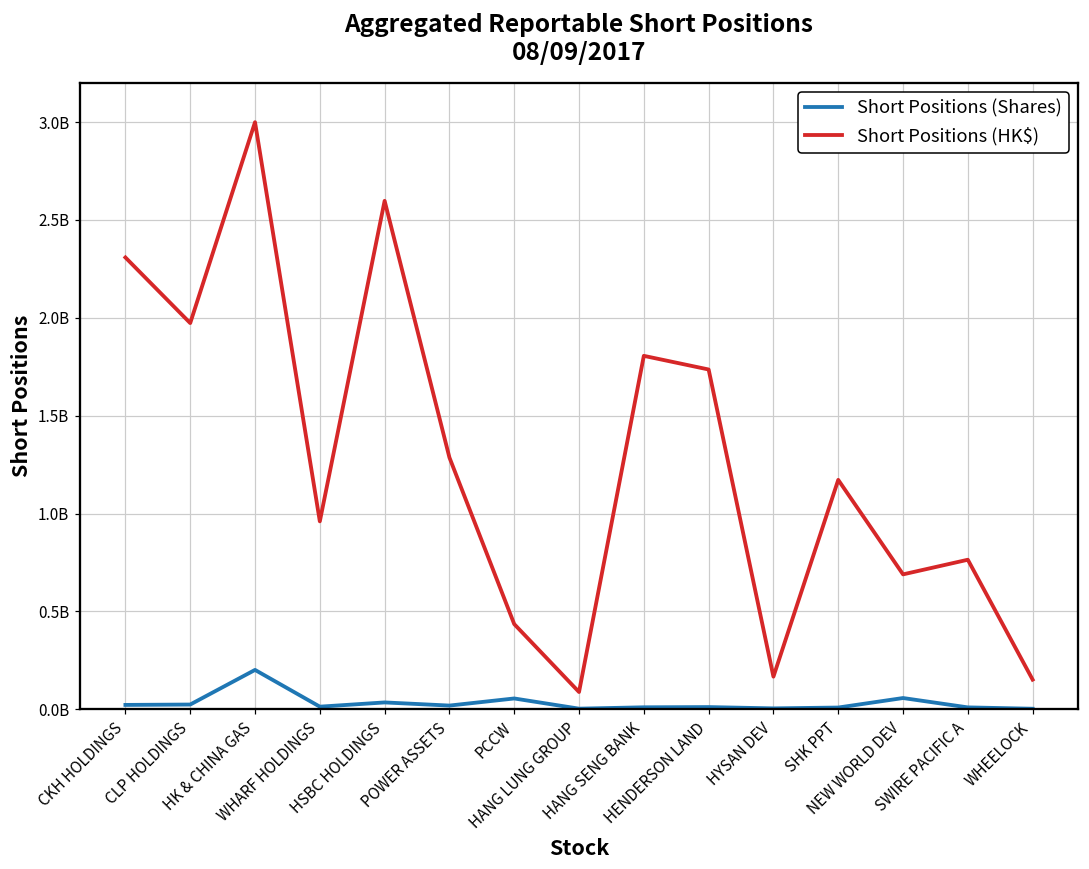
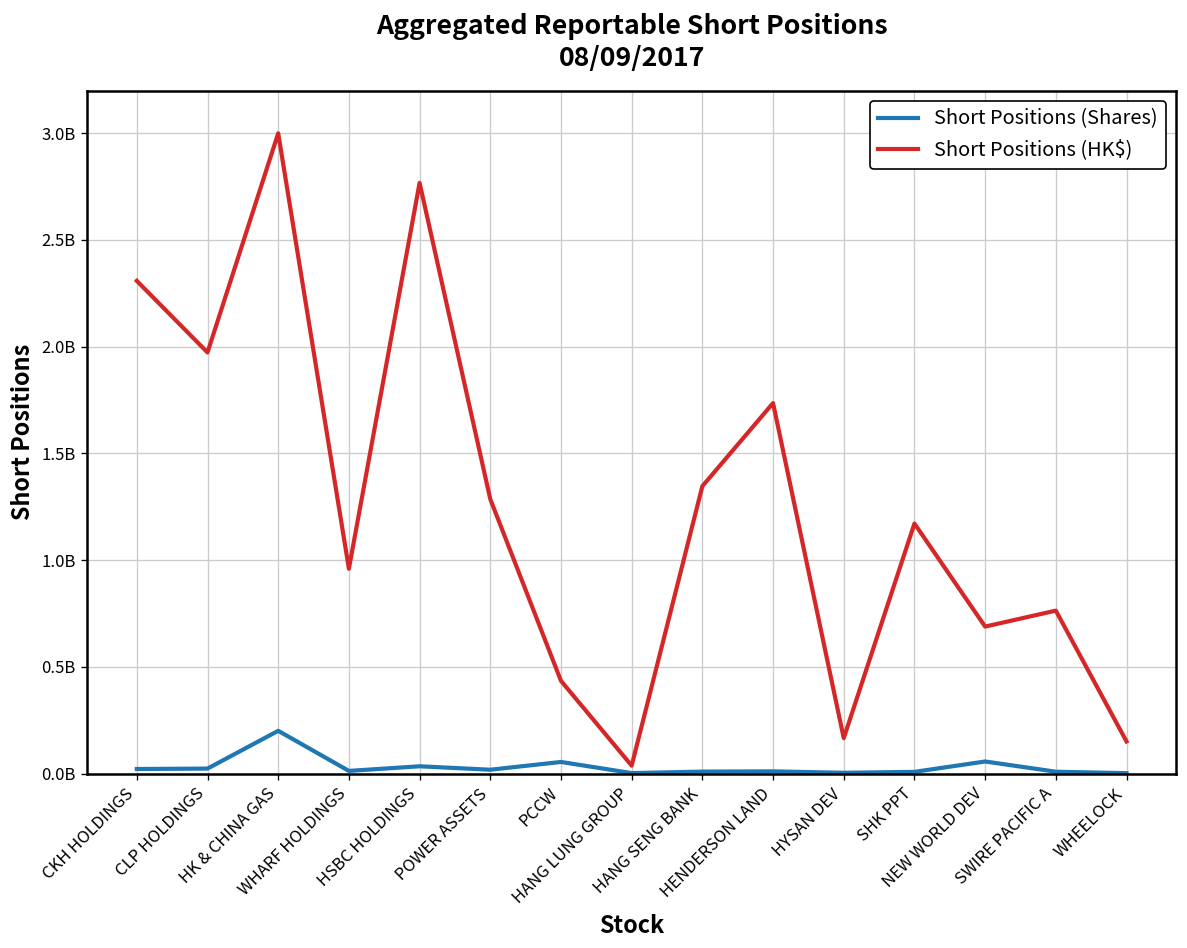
Short Positions (HK$), HSBC HOLDINGS: 2600000000 -> 2770000000
Short Positions (HK$), HANG LUNG GROUP: 90000000 -> 40000000
Short Positions (HK$), HANG SENG BANK: 1810000000 -> 1350000000
